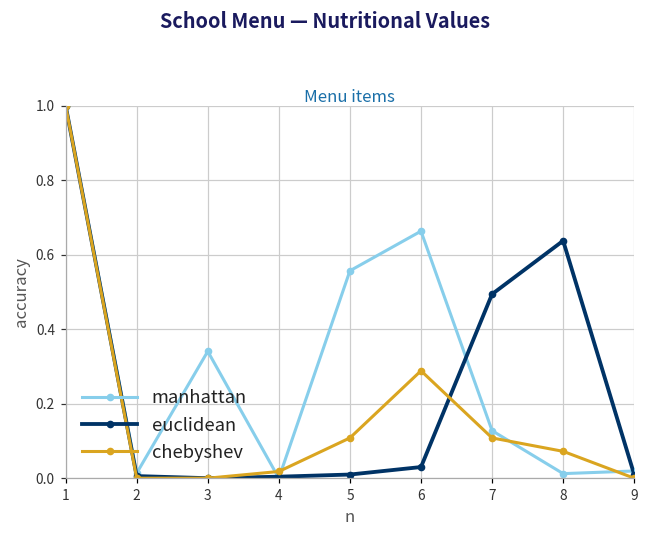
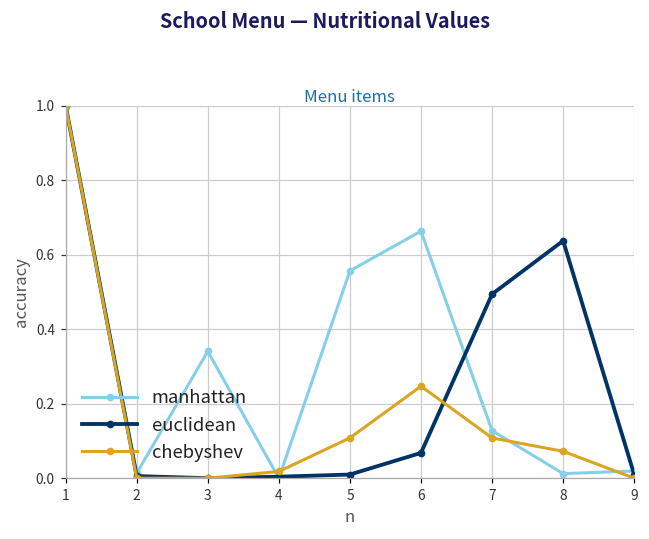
euclidean, 6: 0.03 -> 0.07
chebyshev, 6: 0.29 -> 0.25
